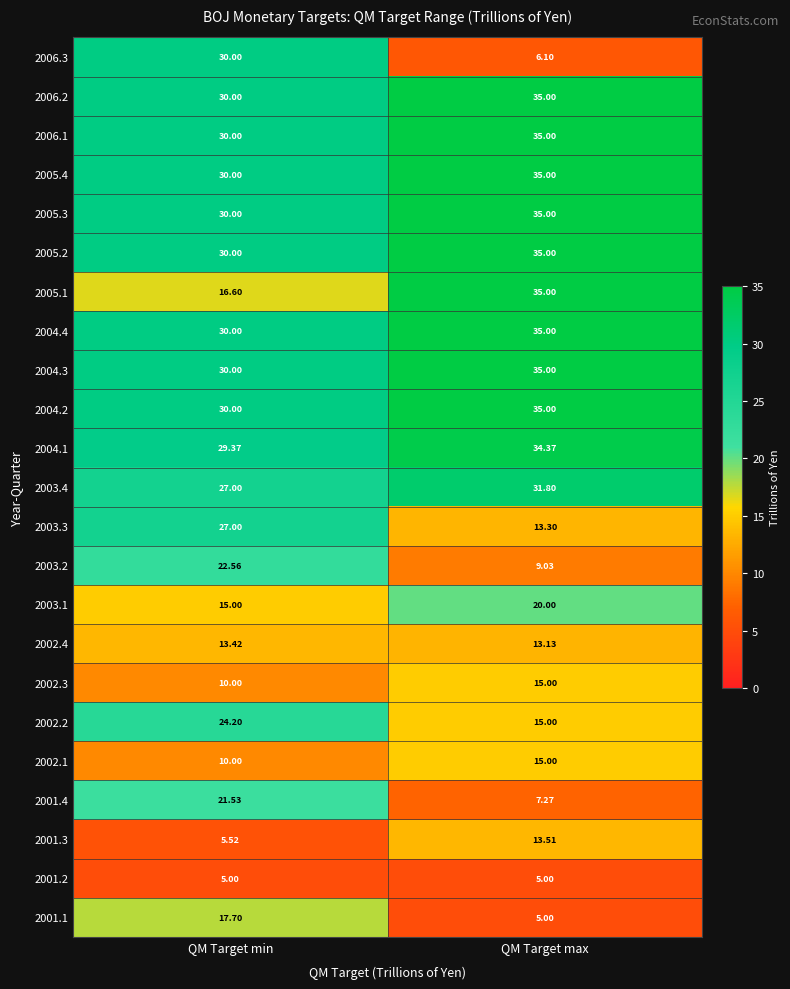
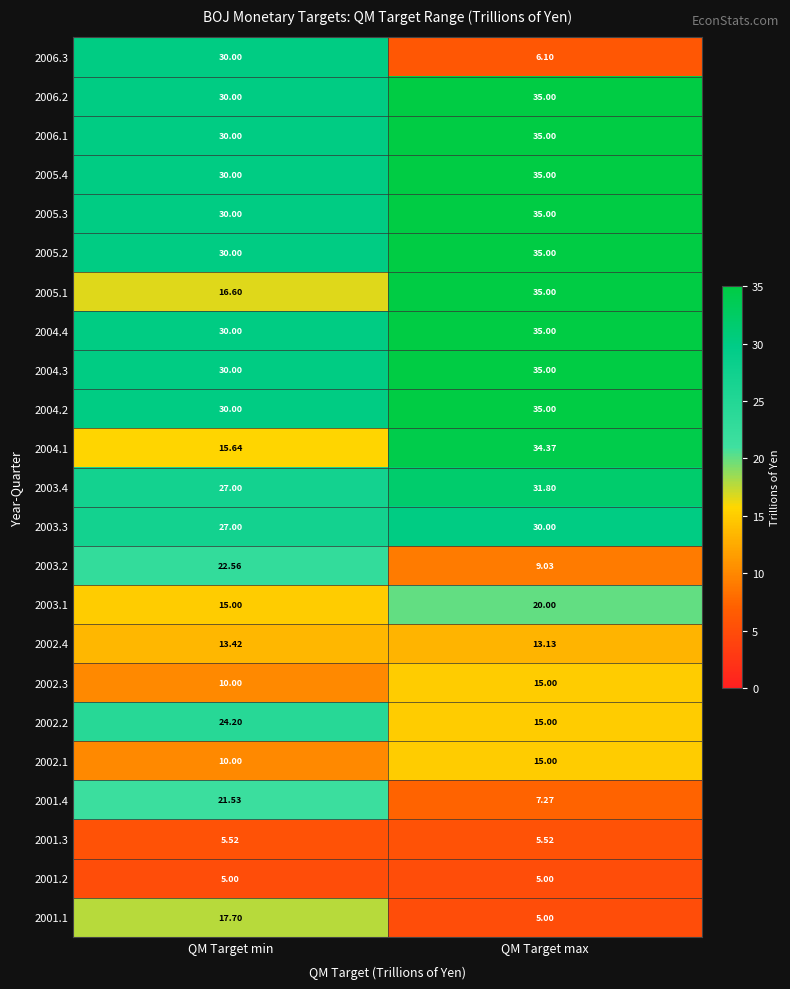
2004.1, QM Target min: 29.37 -> 15.64
2003.3, QM Target max: 13.30 -> 30.00
2001.3, QM Target max: 13.51 -> 5.52
